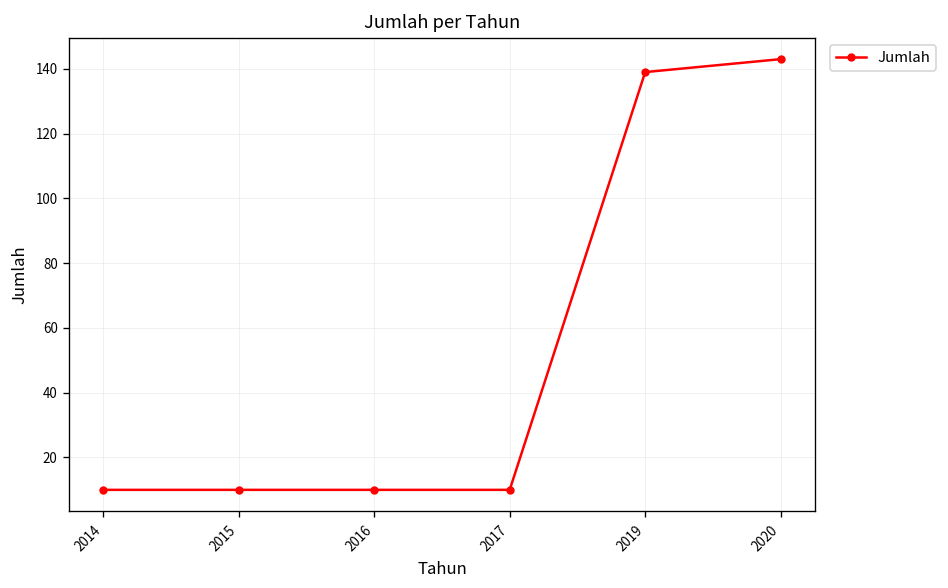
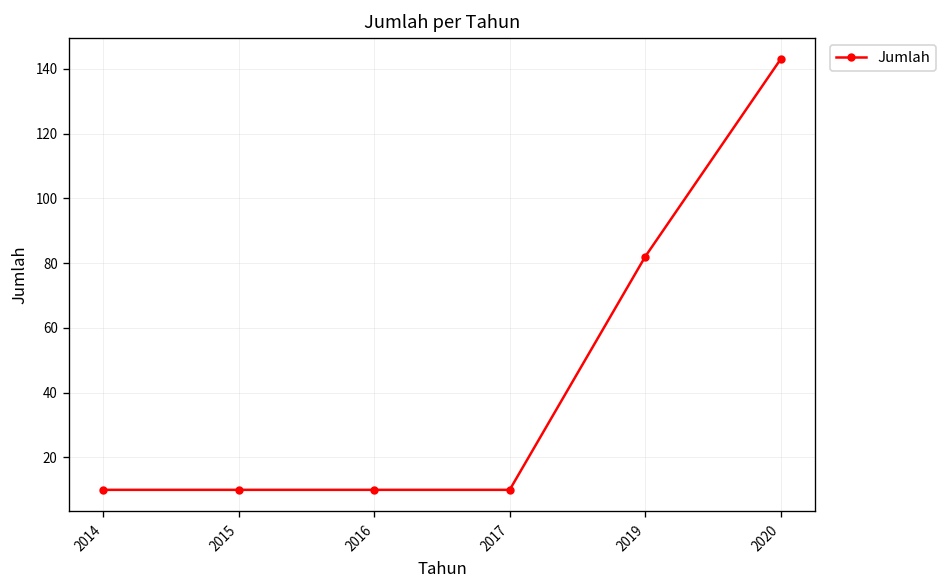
2019: 139 -> 82
